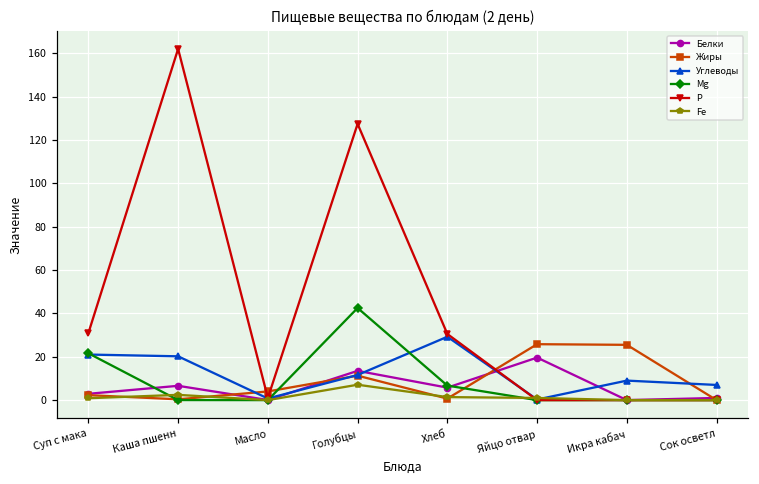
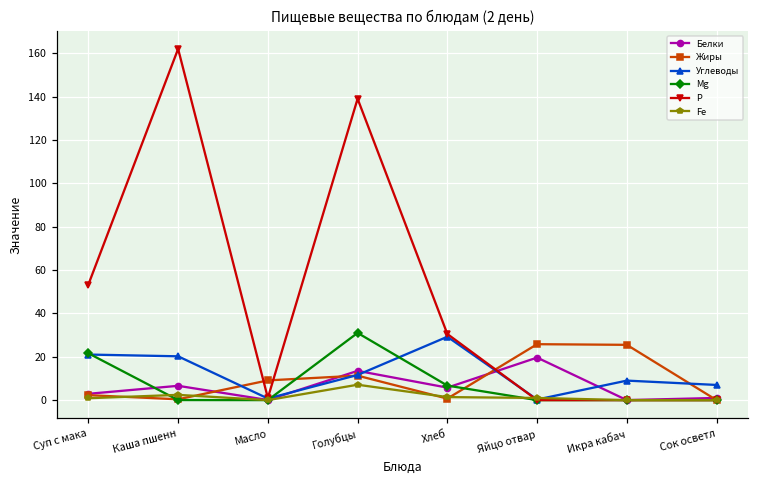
Р, Суп с мака: 31 -> 53
Жиры, Масло: 4 -> 9
Mg, Голубцы: 43 -> 31
Р, Голубцы: 127 -> 139
